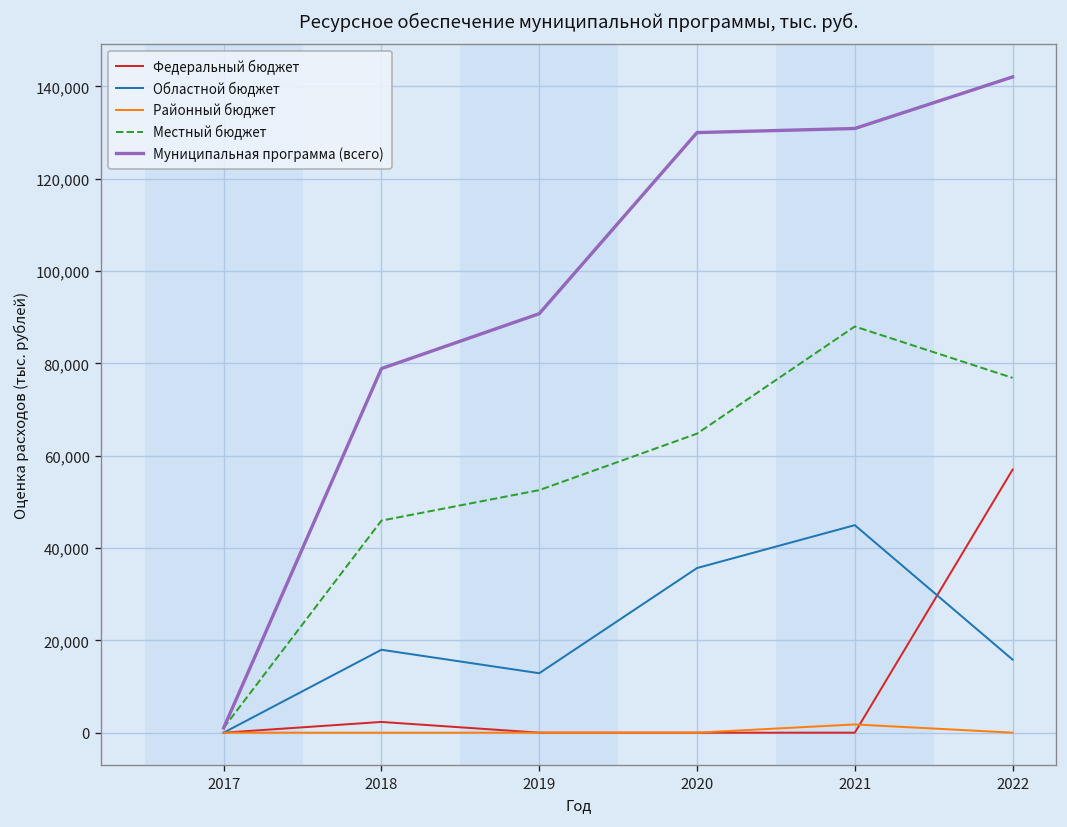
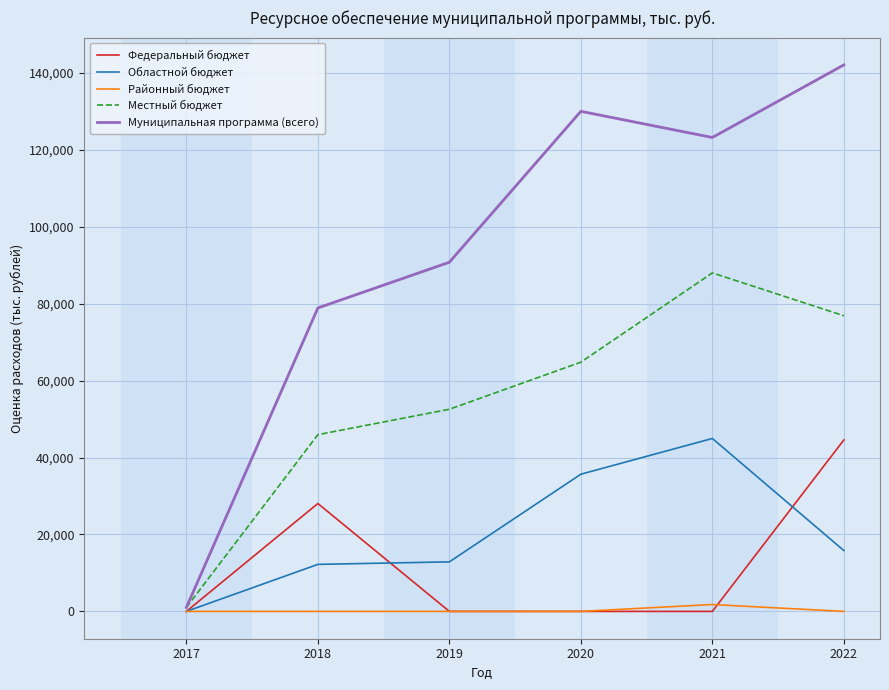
Федеральный бюджет, 2018: 2,000 -> 28,000
Областной бюджет, 2018: 18,000 -> 12,000
Муниципальная программа (всего), 2021: 131,000 -> 123,000
Федеральный бюджет, 2022: 57,000 -> 45,000
